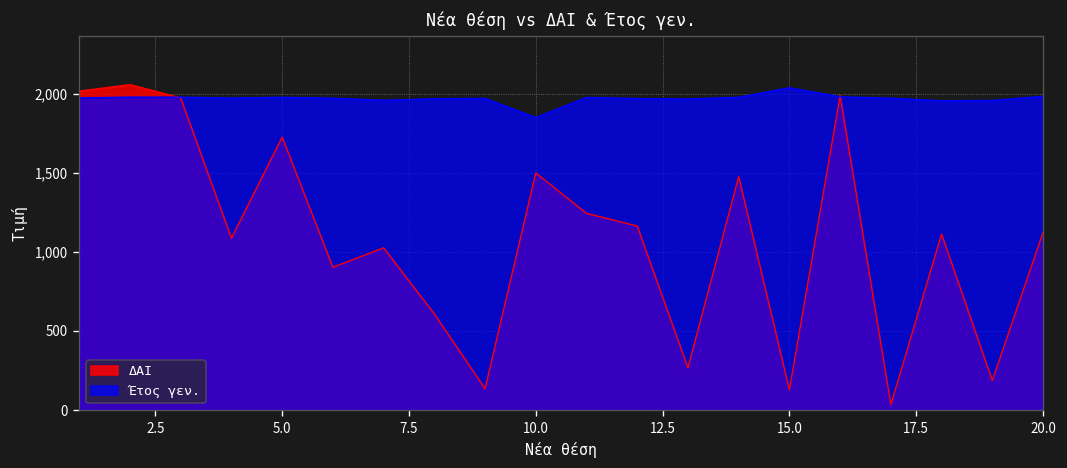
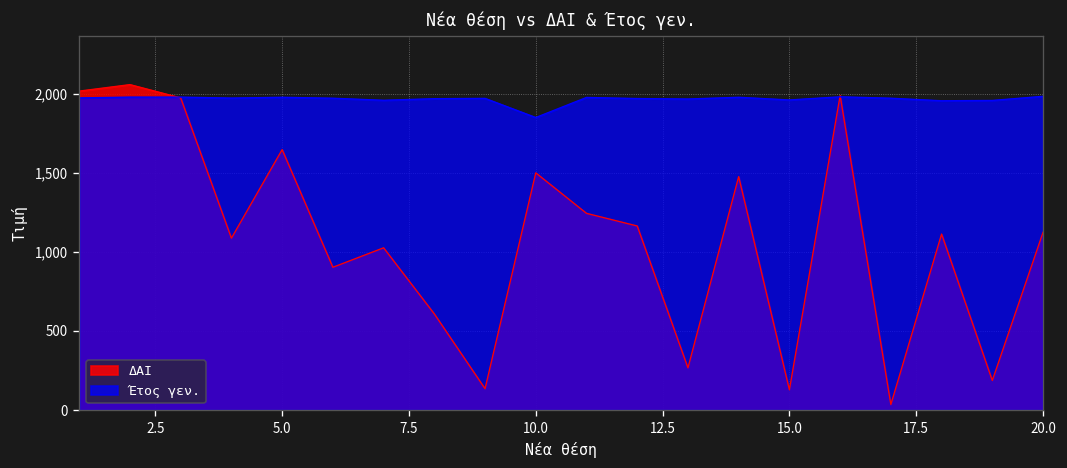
ΔΑΙ, 5.0: 1,730 -> 1,650
Έτος γεν., 15.0: 2,040 -> 1,960
